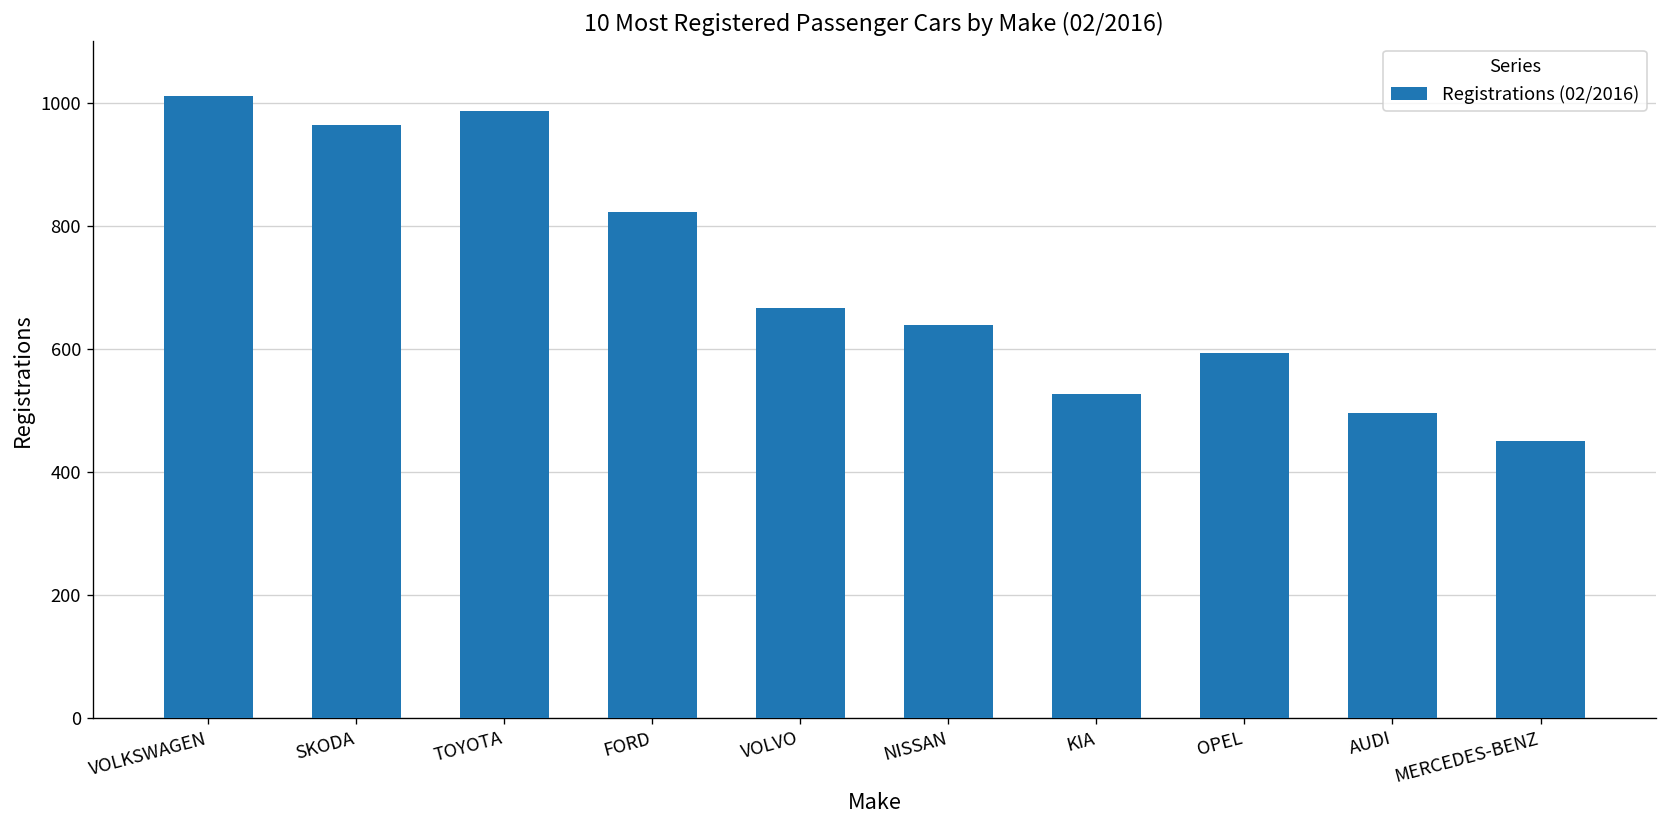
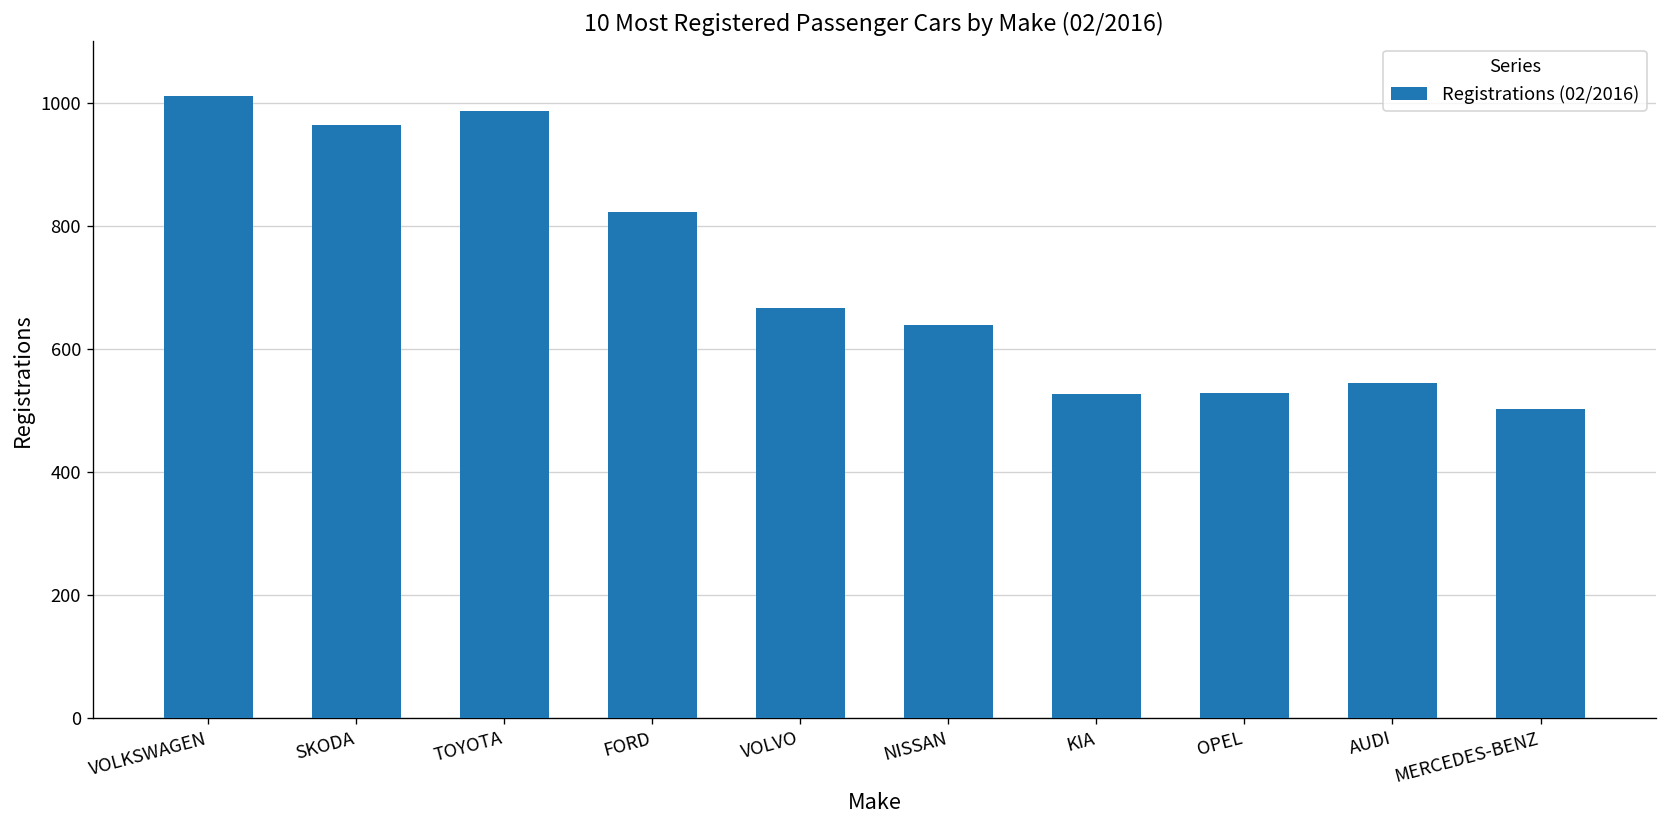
OPEL: 590 -> 530
AUDI: 500 -> 540
MERCEDES-BENZ: 450 -> 500
